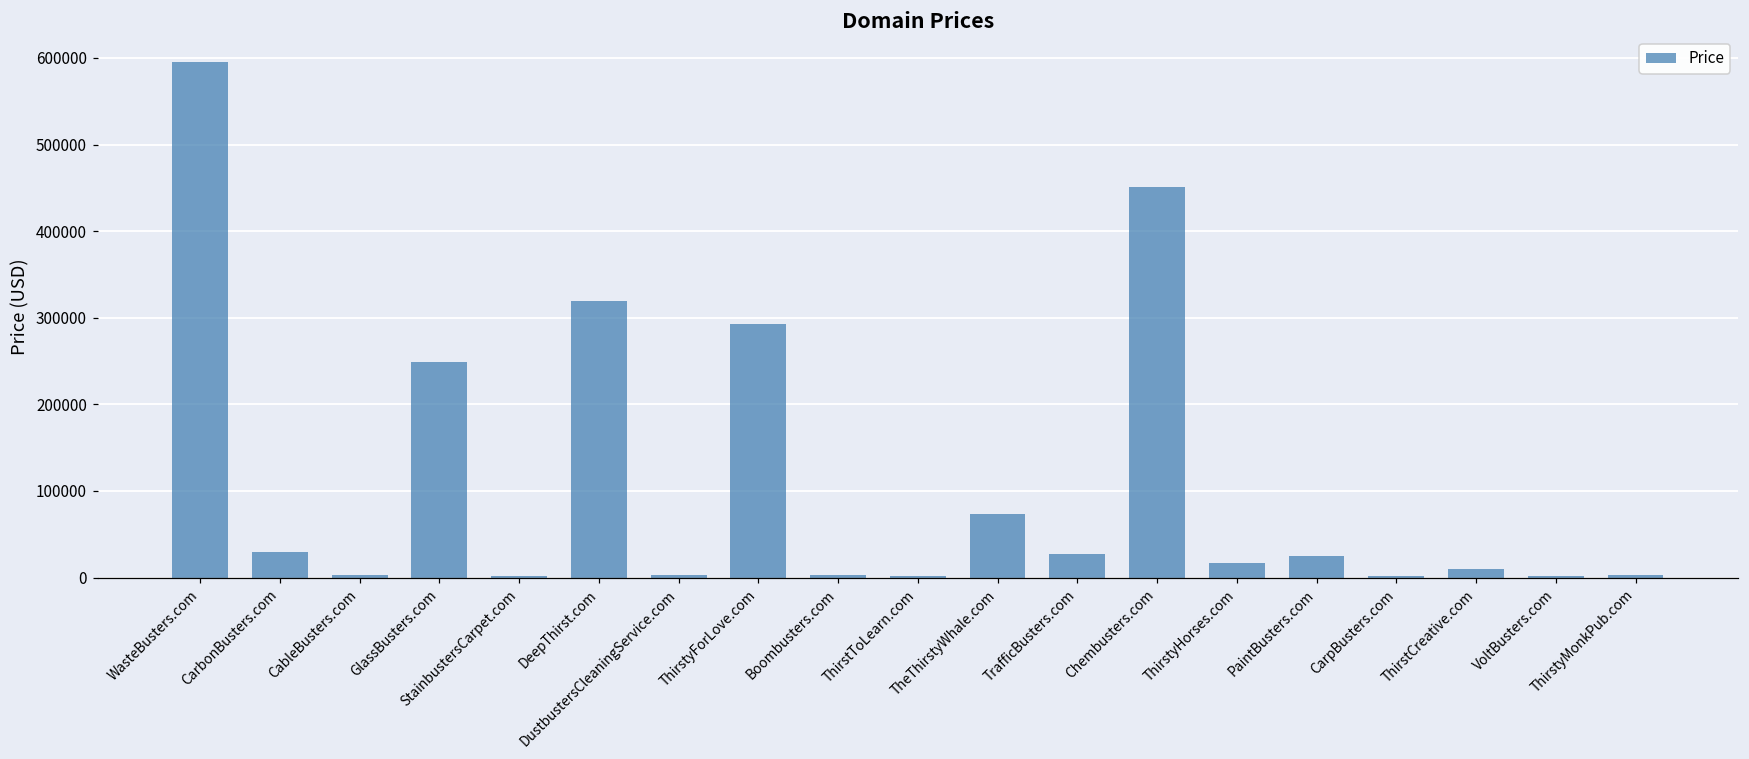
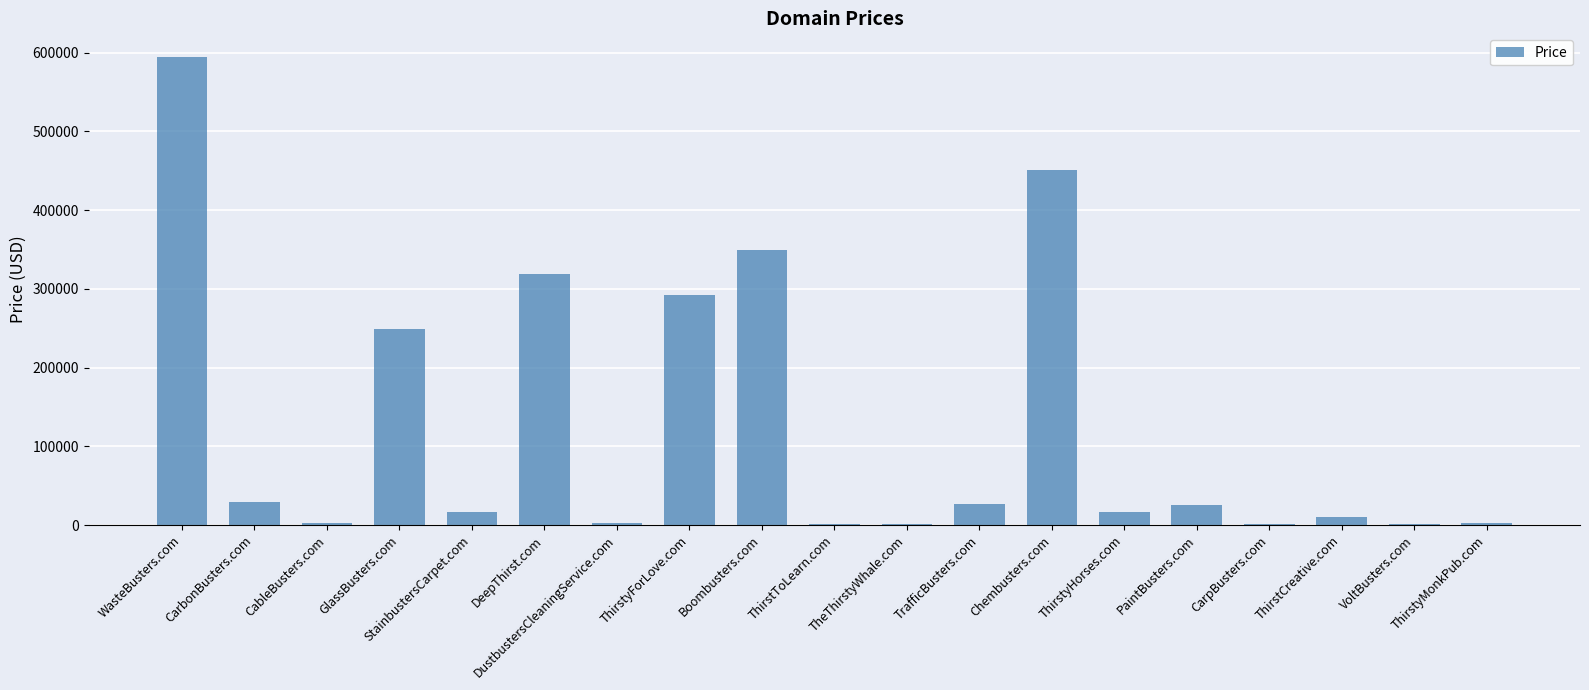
StainbustersCarpet.com: 0 -> 20000
Boombusters.com: 0 -> 350000
TheThirstyWhale.com: 70000 -> 0
